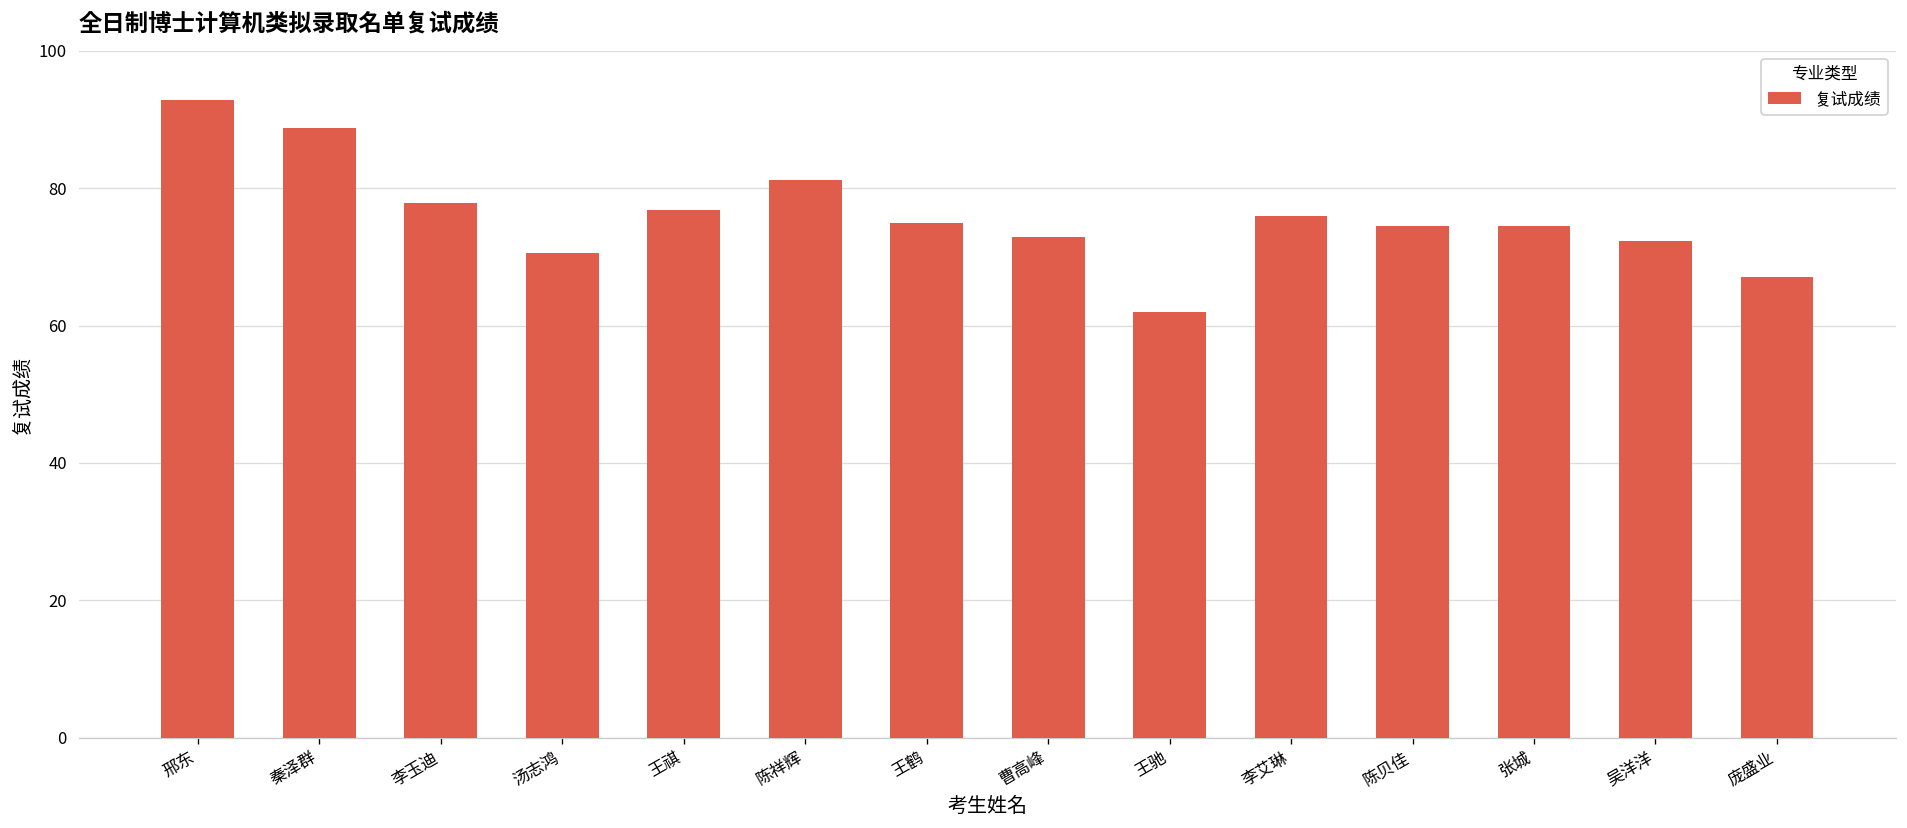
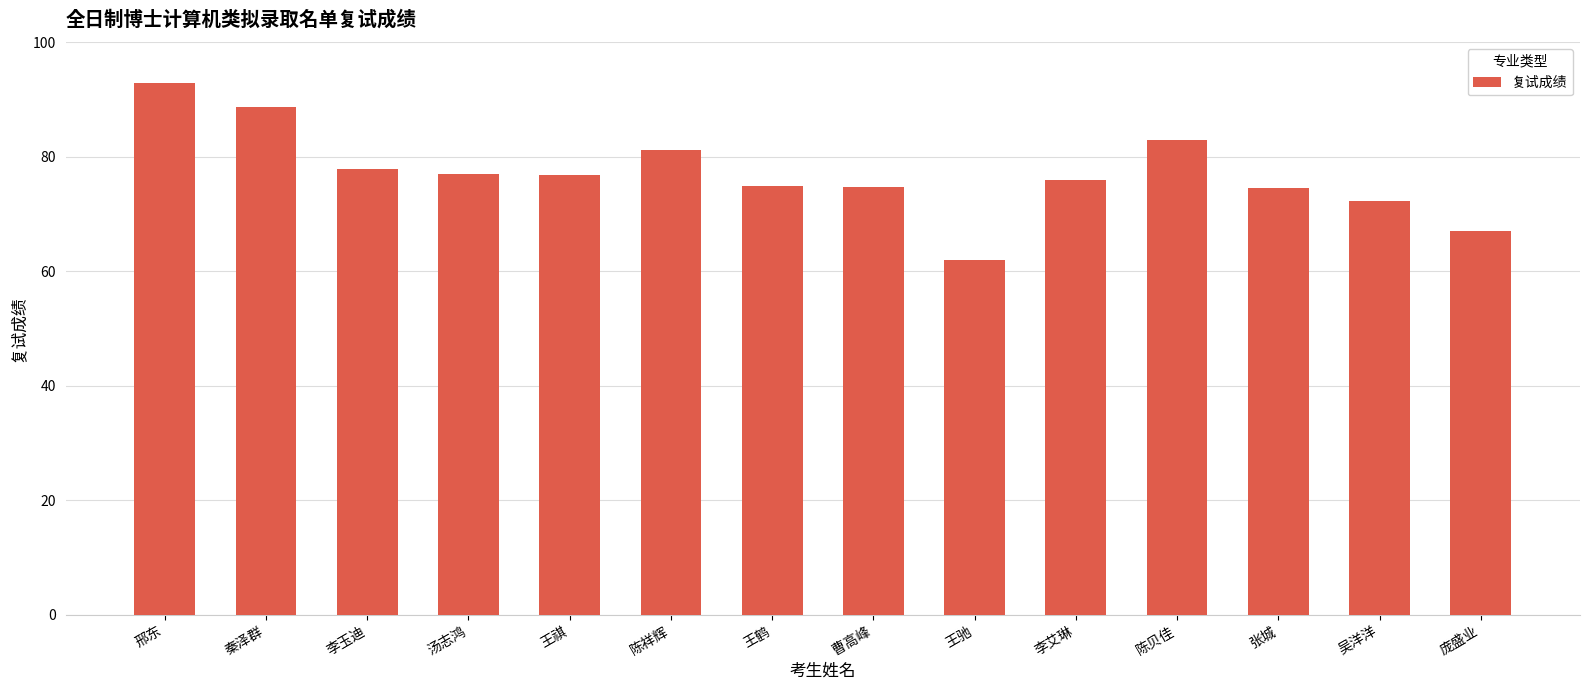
汤志鸿: 71 -> 77
曹高峰: 73 -> 75
陈贝佳: 75 -> 83
